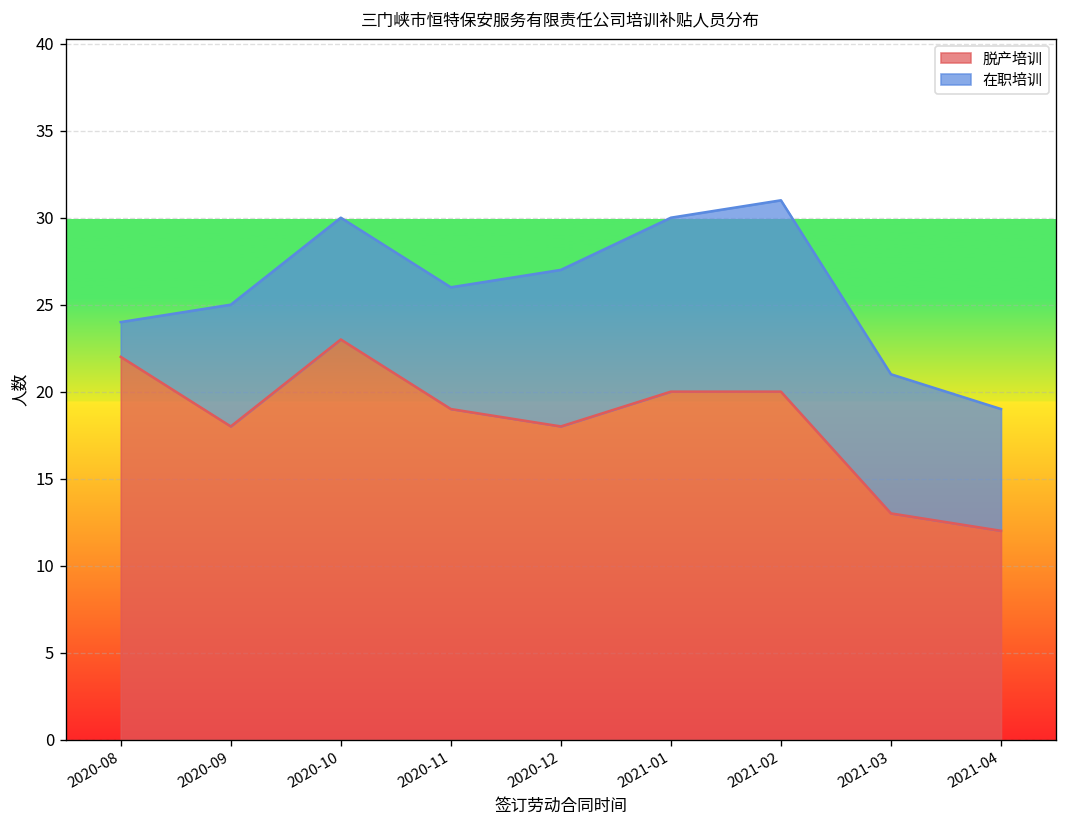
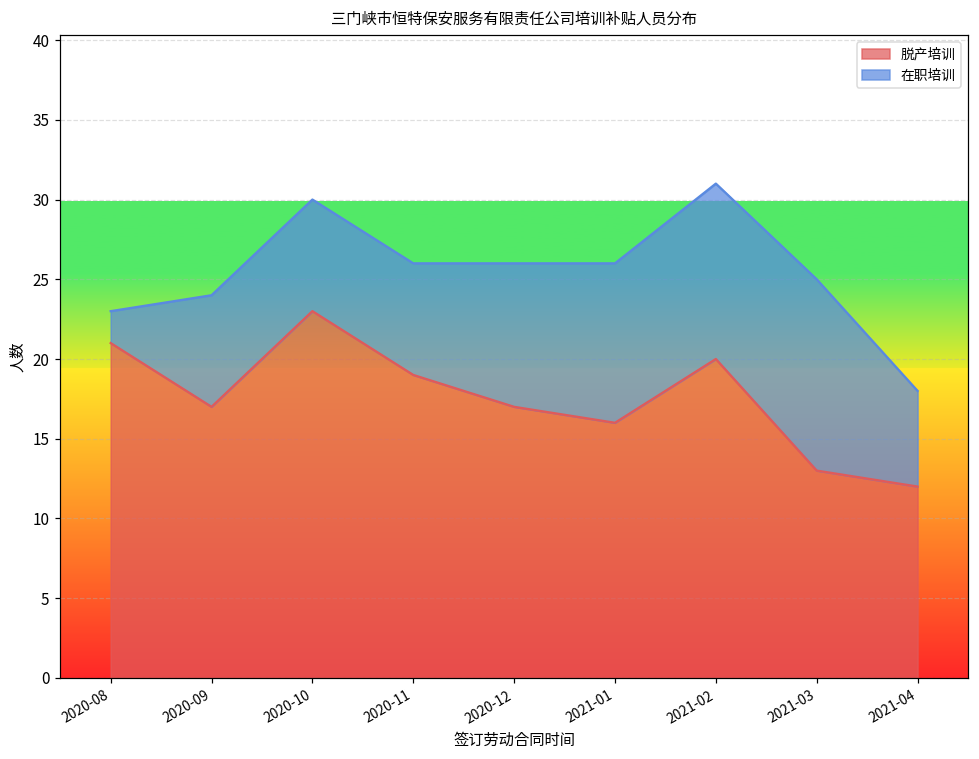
脱产培训, 2020-08: 22 -> 21
脱产培训, 2020-09: 18 -> 17
脱产培训, 2020-12: 18 -> 17
脱产培训, 2021-01: 20 -> 16
在职培训, 2021-03: 8 -> 12
在职培训, 2021-04: 7 -> 6
